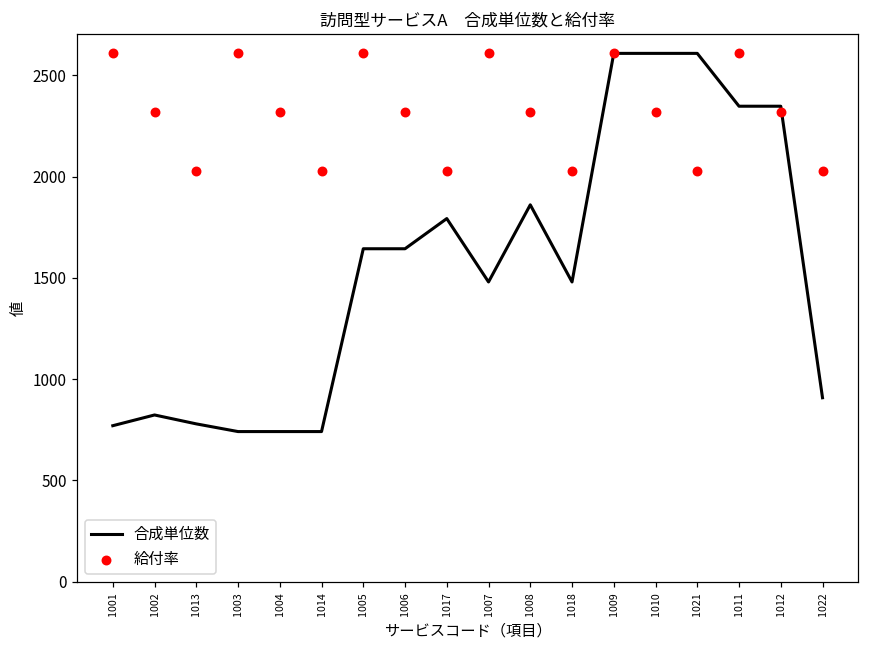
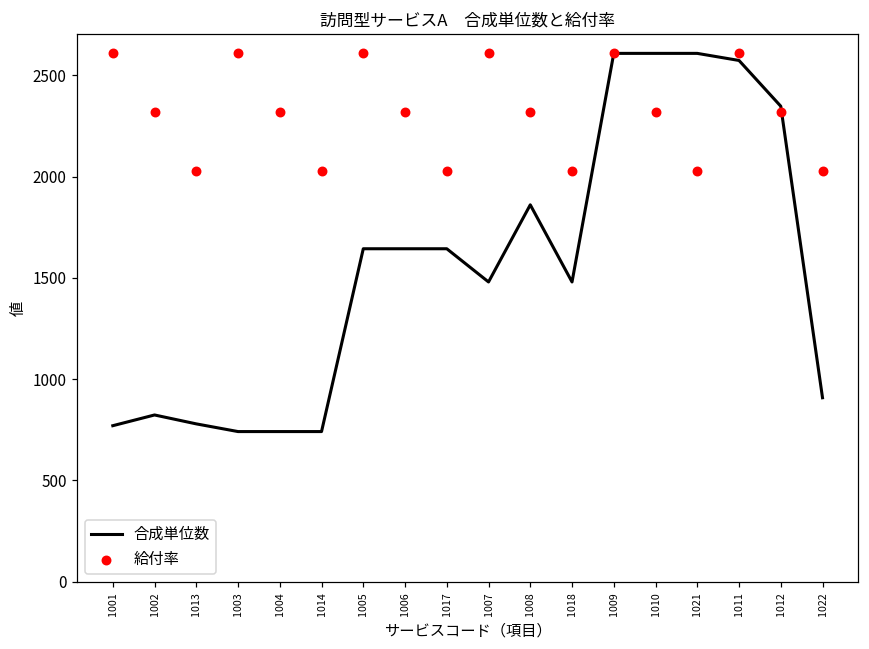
合成単位数, 1017: 1790 -> 1640
合成単位数, 1011: 2350 -> 2570
